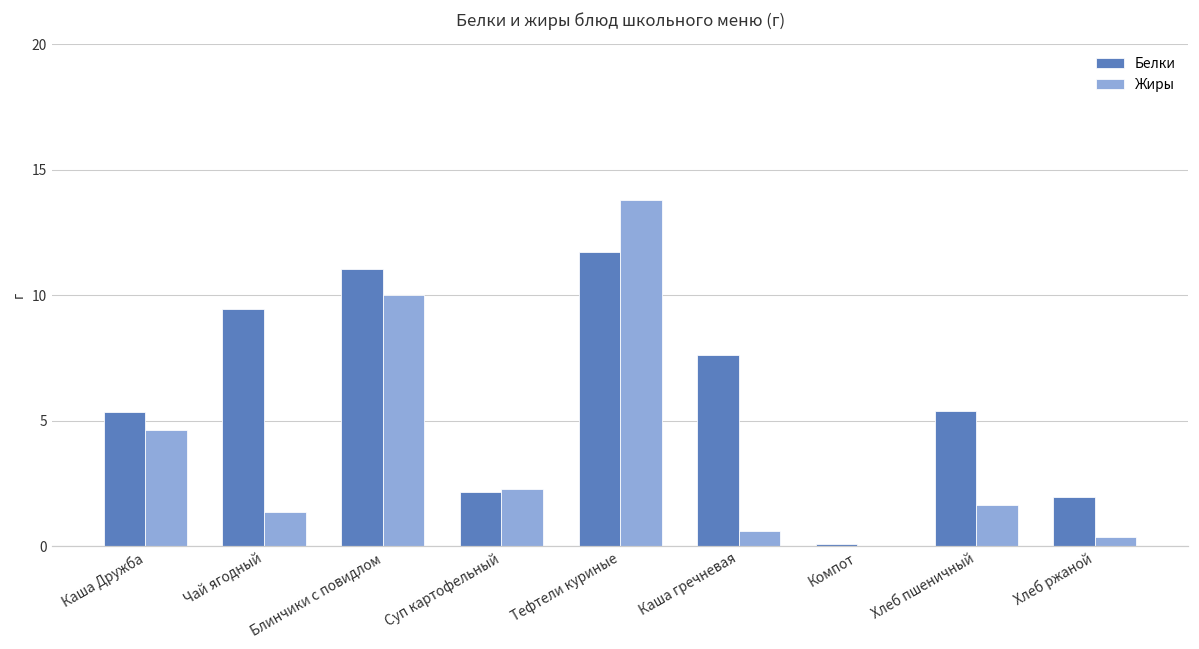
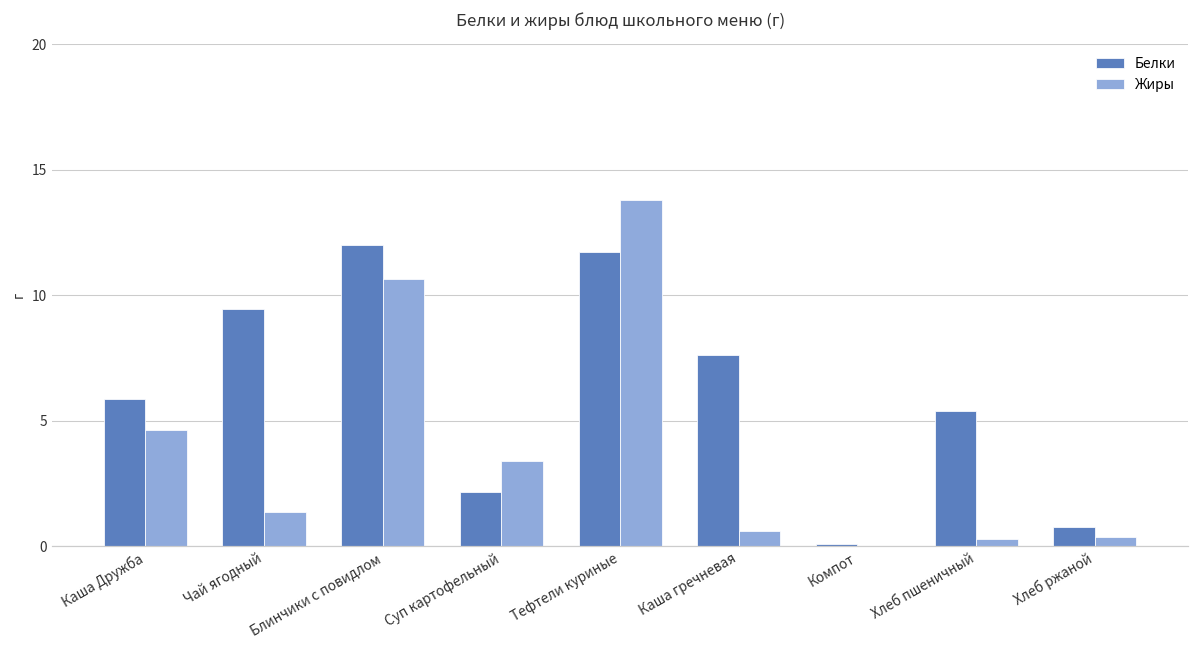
Белки, Каша Дружба: 5.3 -> 5.9
Белки, Блинчики с повидлом: 11.1 -> 12.0
Жиры, Блинчики с повидлом: 10.0 -> 10.7
Жиры, Суп картофельный: 2.3 -> 3.4
Жиры, Хлеб пшеничный: 1.6 -> 0.3
Белки, Хлеб ржаной: 2.0 -> 0.8
